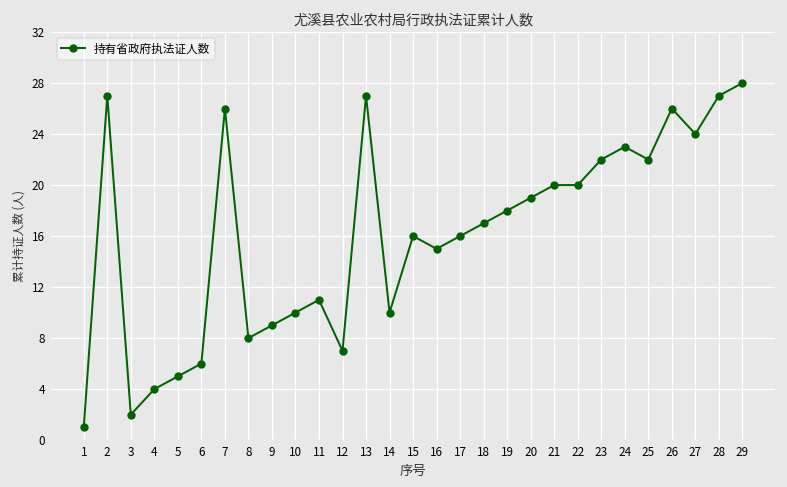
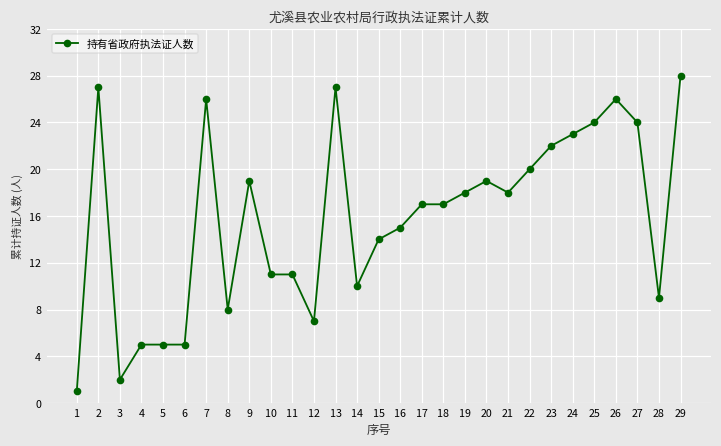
4: 4 -> 5
6: 6 -> 5
9: 9 -> 19
10: 10 -> 11
15: 16 -> 14
17: 16 -> 17
21: 20 -> 18
25: 22 -> 24
28: 27 -> 9
